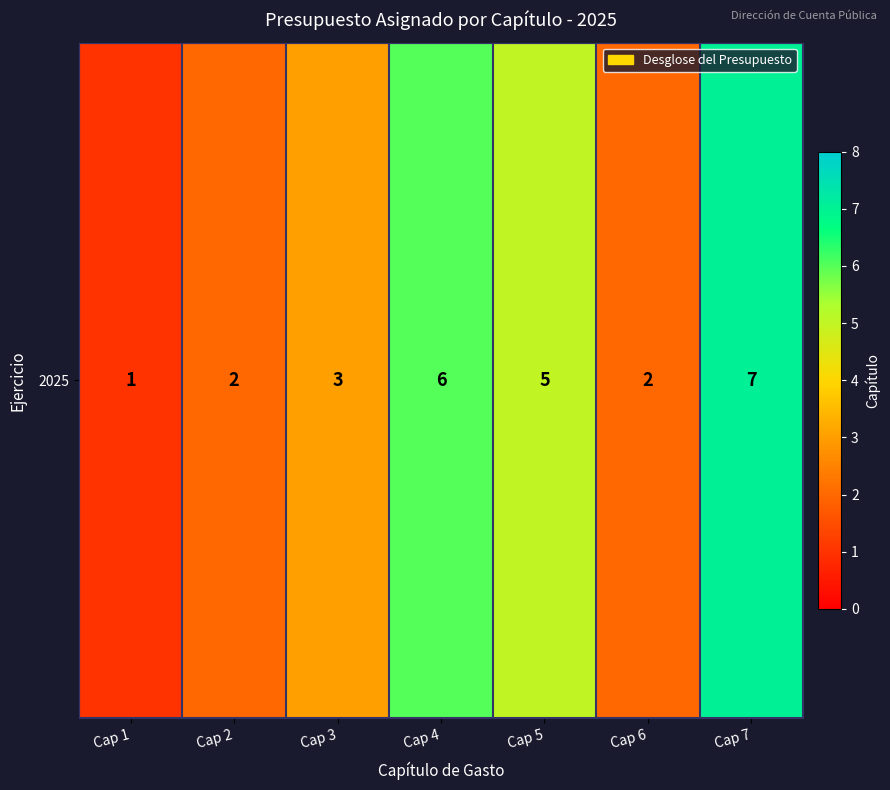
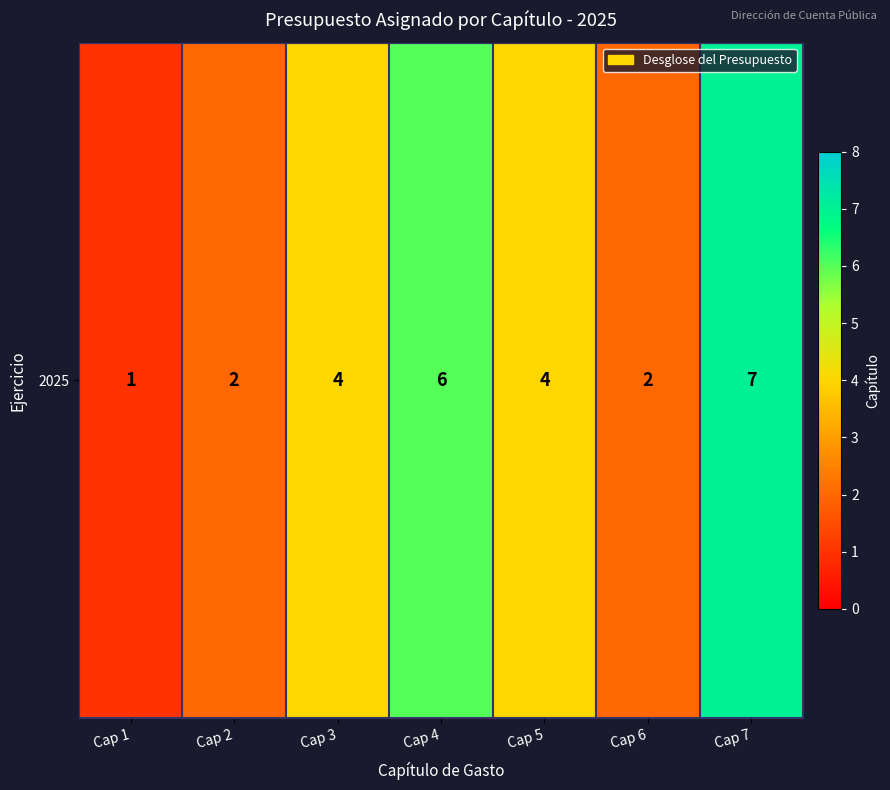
2025, Cap 3: 3 -> 4
2025, Cap 5: 5 -> 4
